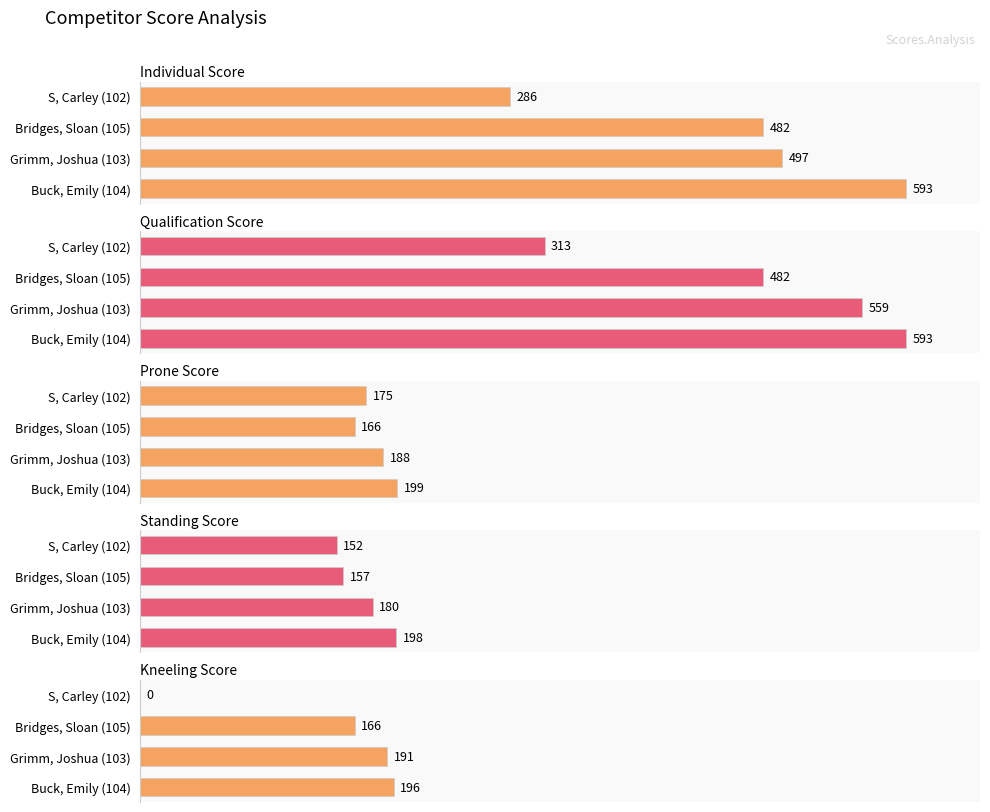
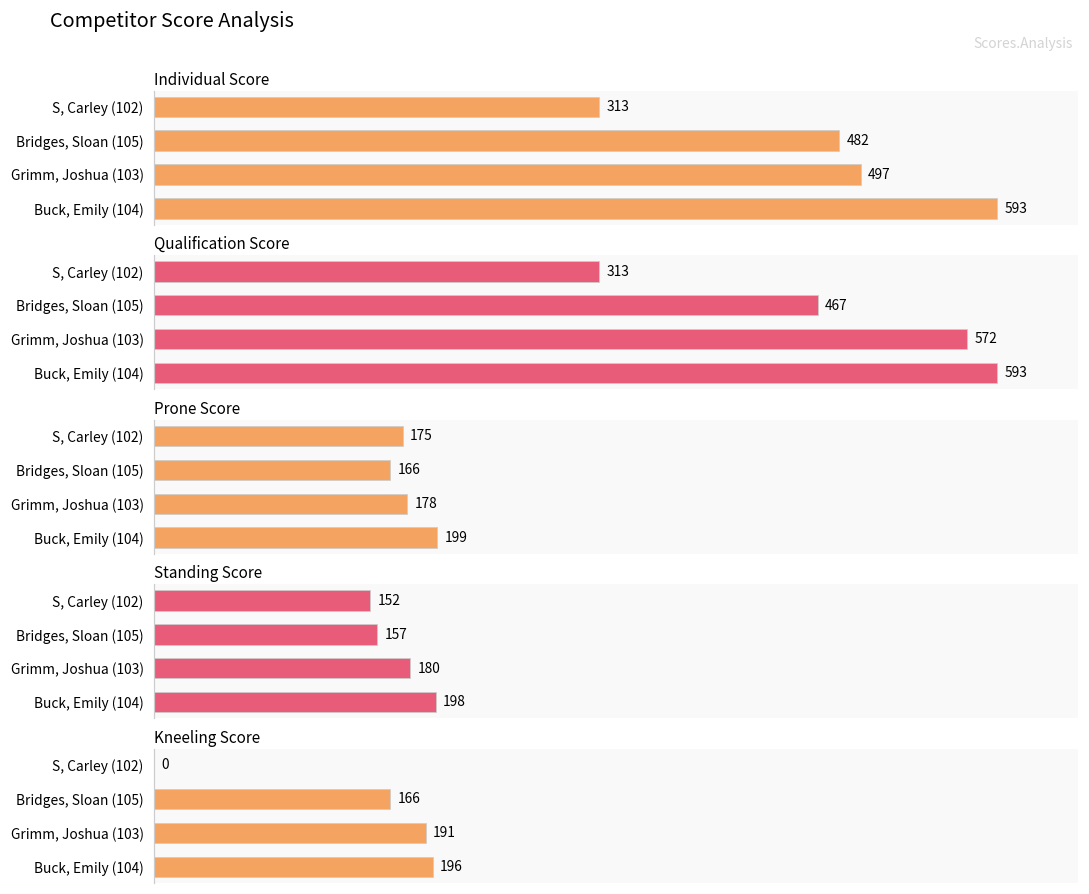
Individual Score, S, Carley (102): 286 -> 313
Qualification Score, Bridges, Sloan (105): 482 -> 467
Qualification Score, Grimm, Joshua (103): 559 -> 572
Prone Score, Grimm, Joshua (103): 188 -> 178
